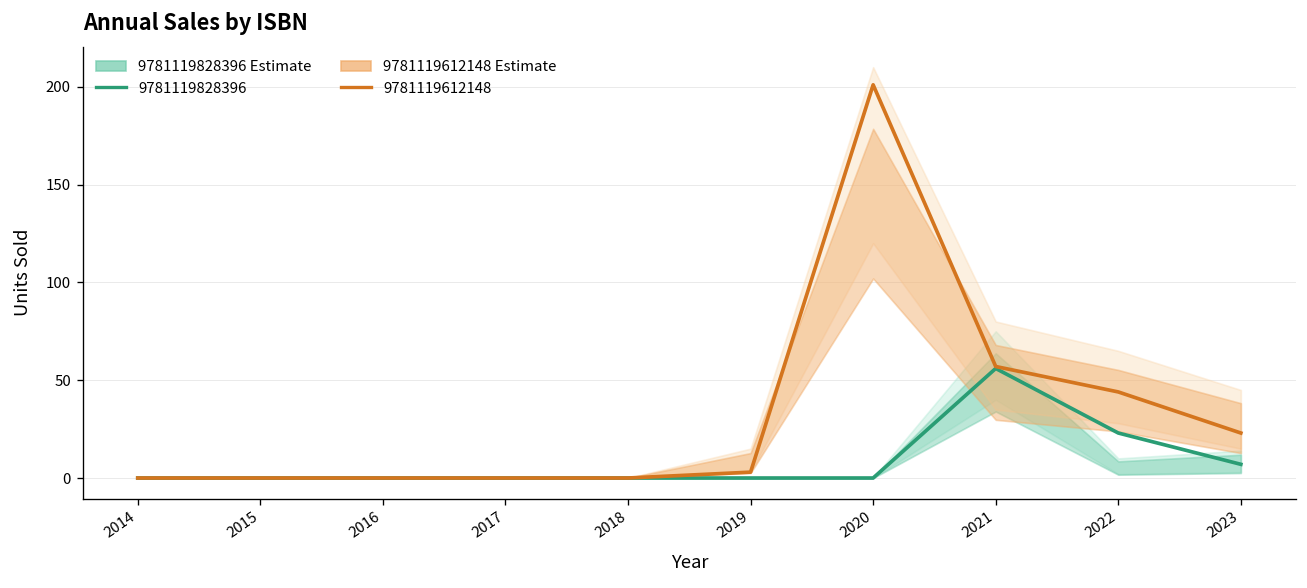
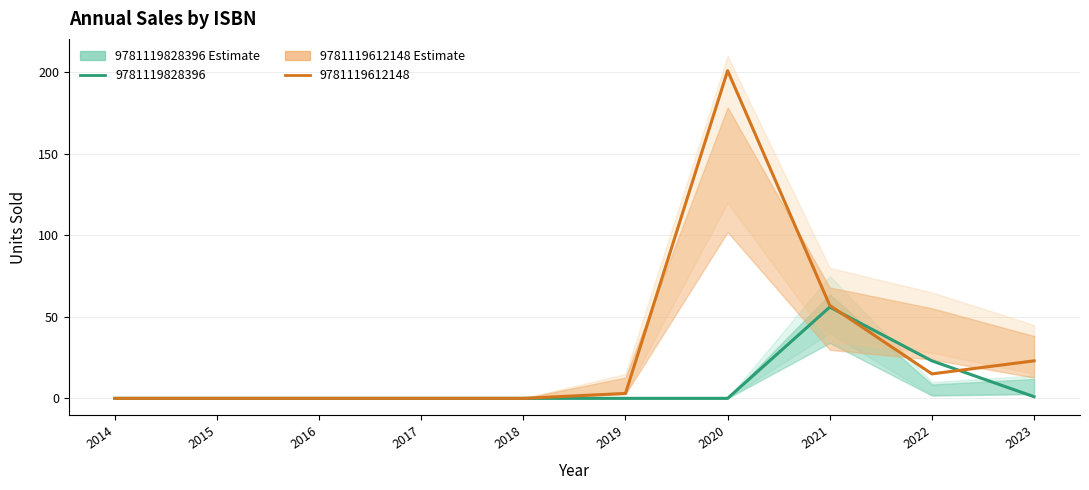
9781119612148, 2022: 44 -> 15
9781119828396, 2023: 7 -> 1
